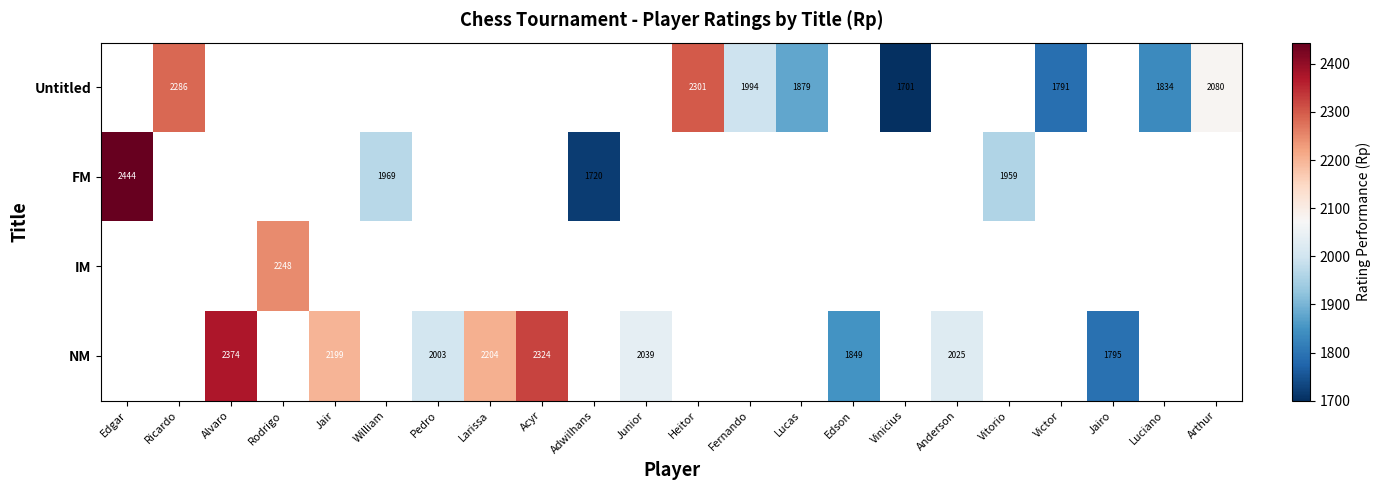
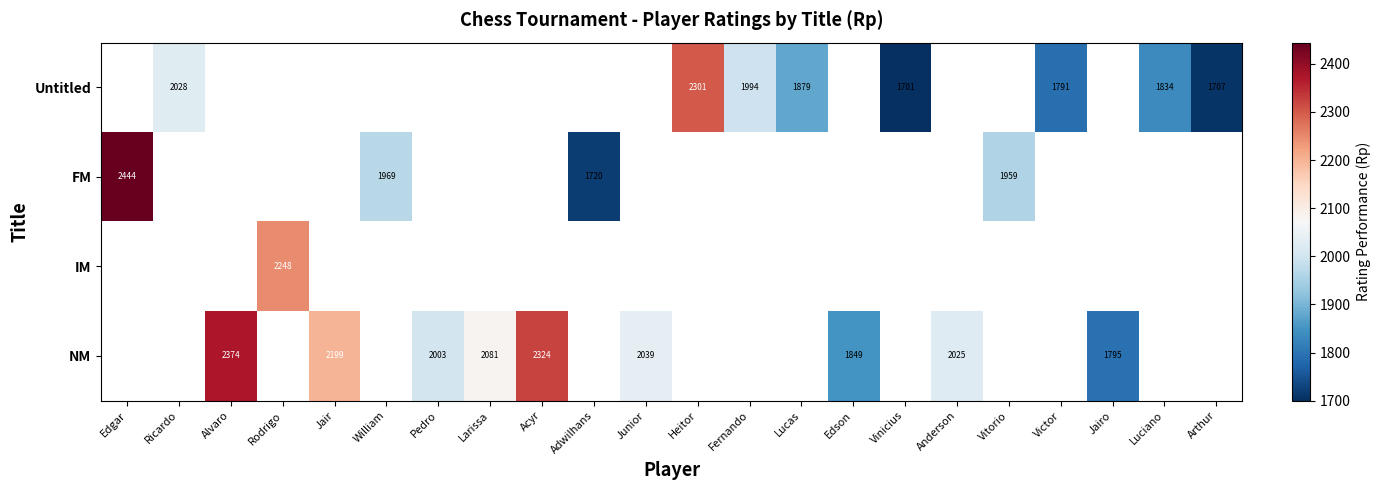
Untitled, Ricardo: 2286 -> 2028
Untitled, Arthur: 2080 -> 1707
NM, Larissa: 2204 -> 2081
